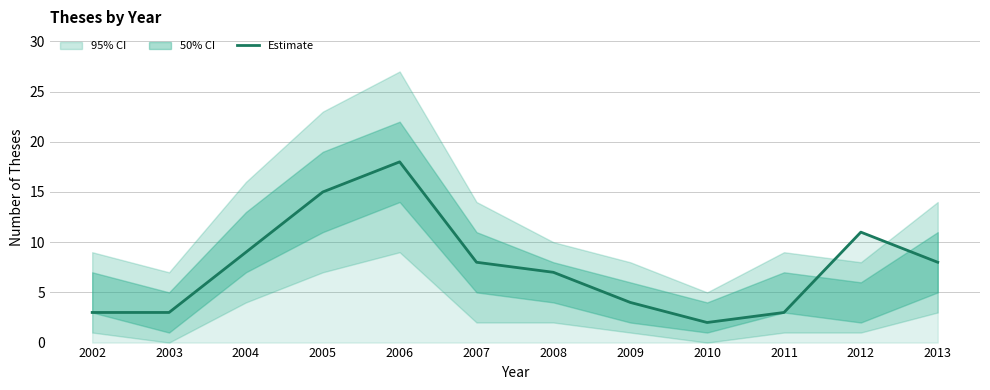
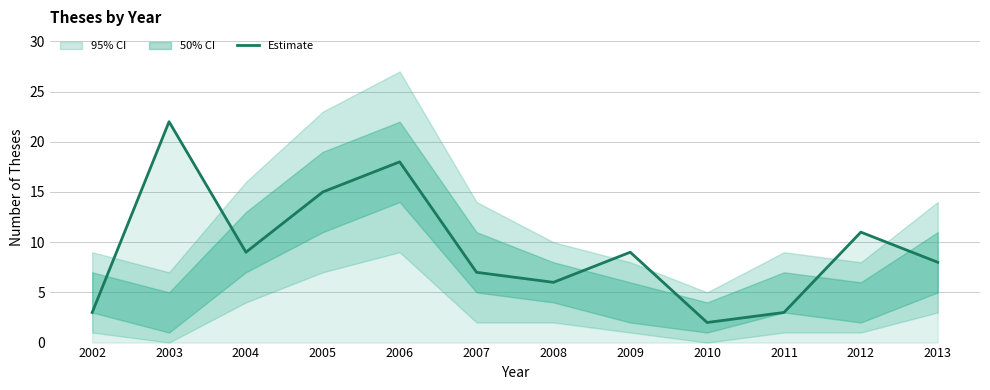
Estimate, 2003: 3 -> 22
Estimate, 2007: 8 -> 7
Estimate, 2008: 7 -> 6
Estimate, 2009: 4 -> 9
